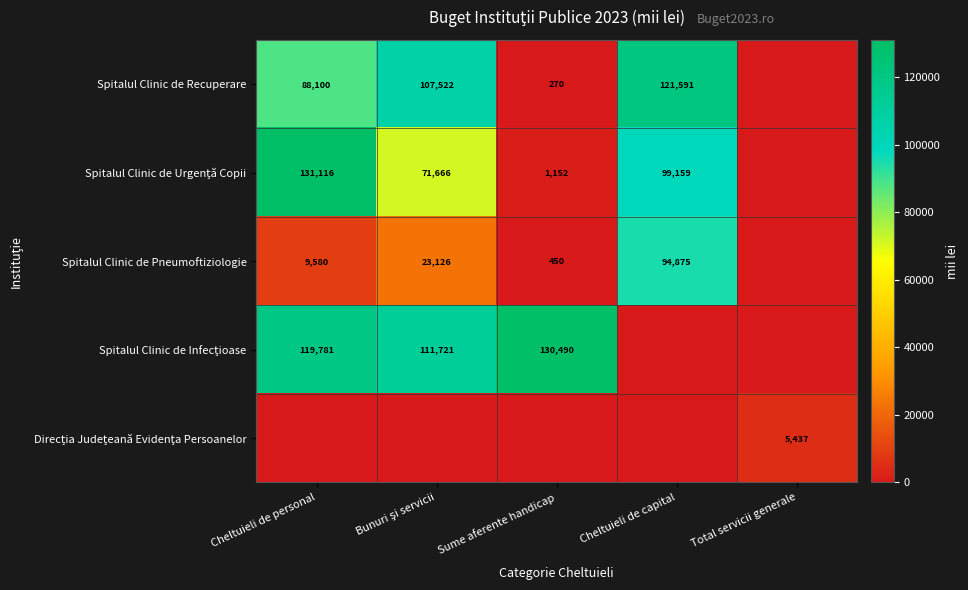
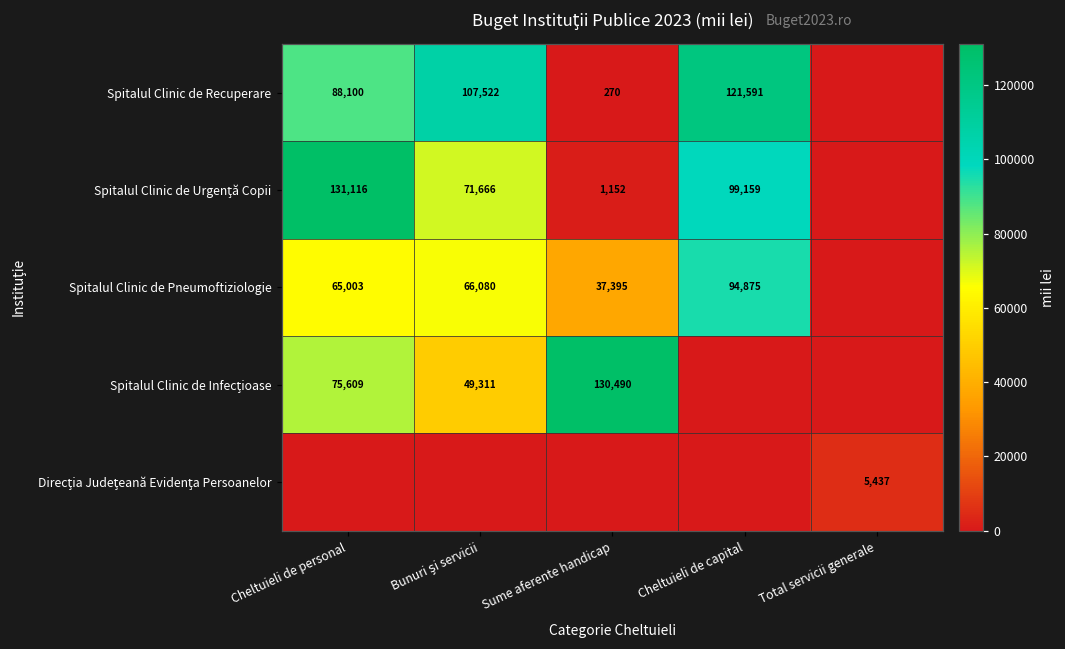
Spitalul Clinic de Pneumoftiziologie, Cheltuieli de personal: 9,580 -> 65,003
Spitalul Clinic de Pneumoftiziologie, Bunuri şi servicii: 23,126 -> 66,080
Spitalul Clinic de Pneumoftiziologie, Sume aferente handicap: 450 -> 37,395
Spitalul Clinic de Infecţioase, Cheltuieli de personal: 119,781 -> 75,609
Spitalul Clinic de Infecţioase, Bunuri şi servicii: 111,721 -> 49,311
